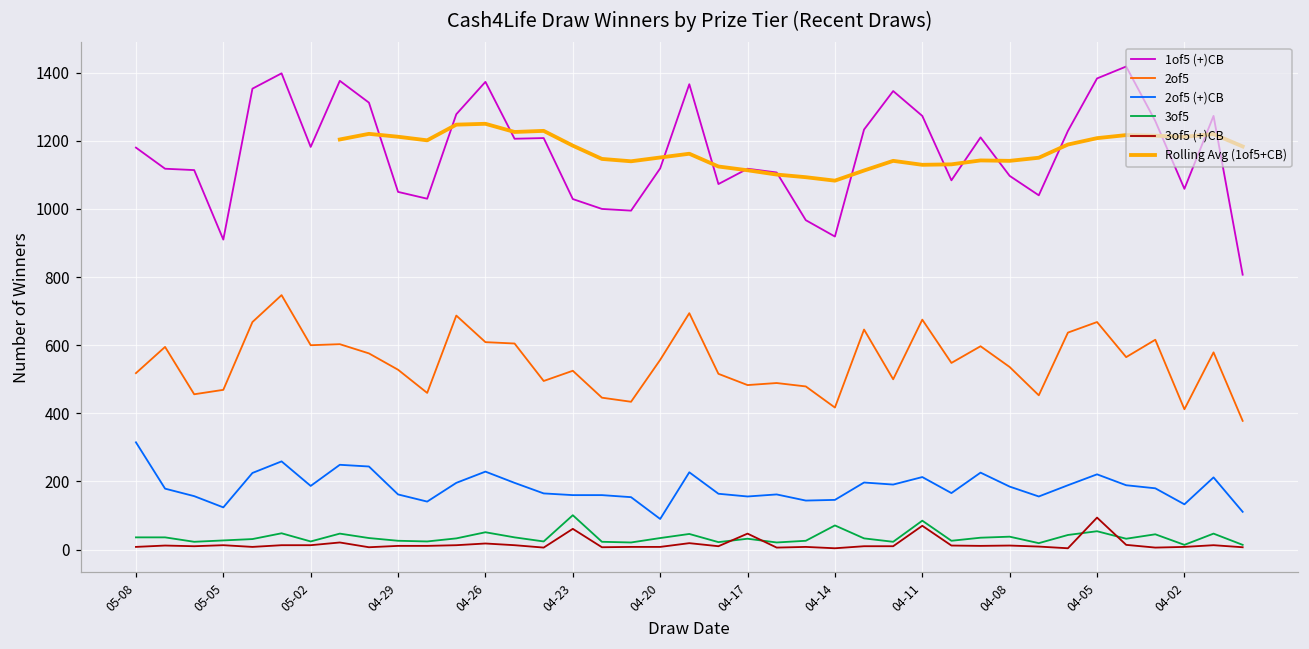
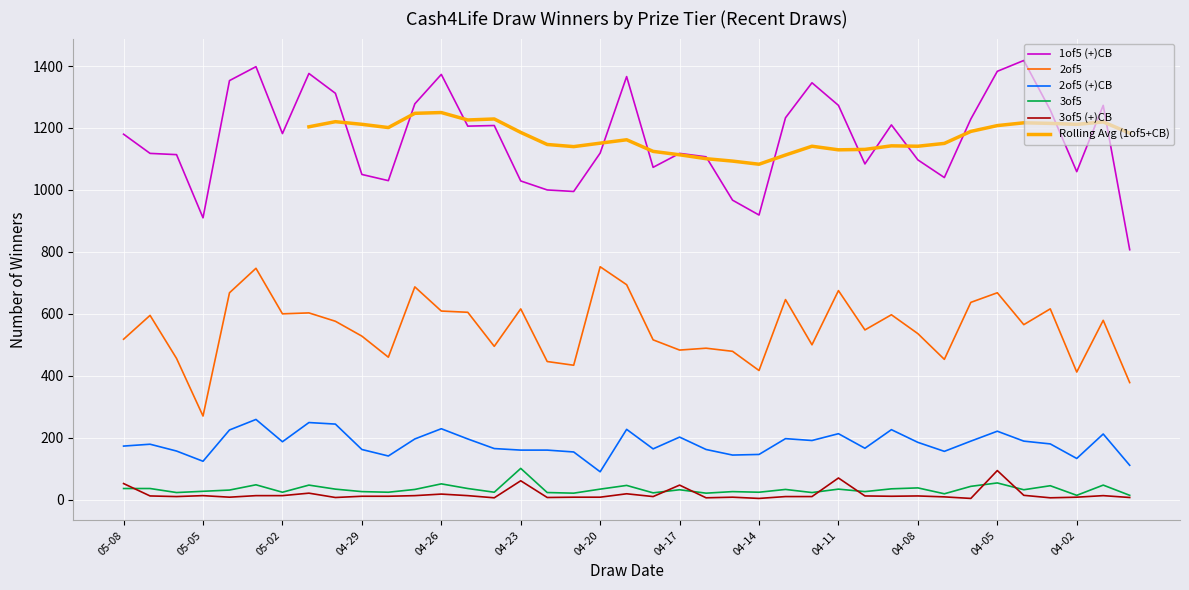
2of5 (+)CB, 05-08: 320 -> 170
3of5 (+)CB, 05-08: 10 -> 50
2of5, 05-05: 470 -> 270
2of5, 04-23: 530 -> 620
2of5, 04-20: 560 -> 750
2of5 (+)CB, 04-17: 160 -> 200
3of5, 04-14: 70 -> 20
3of5, 04-11: 90 -> 30
